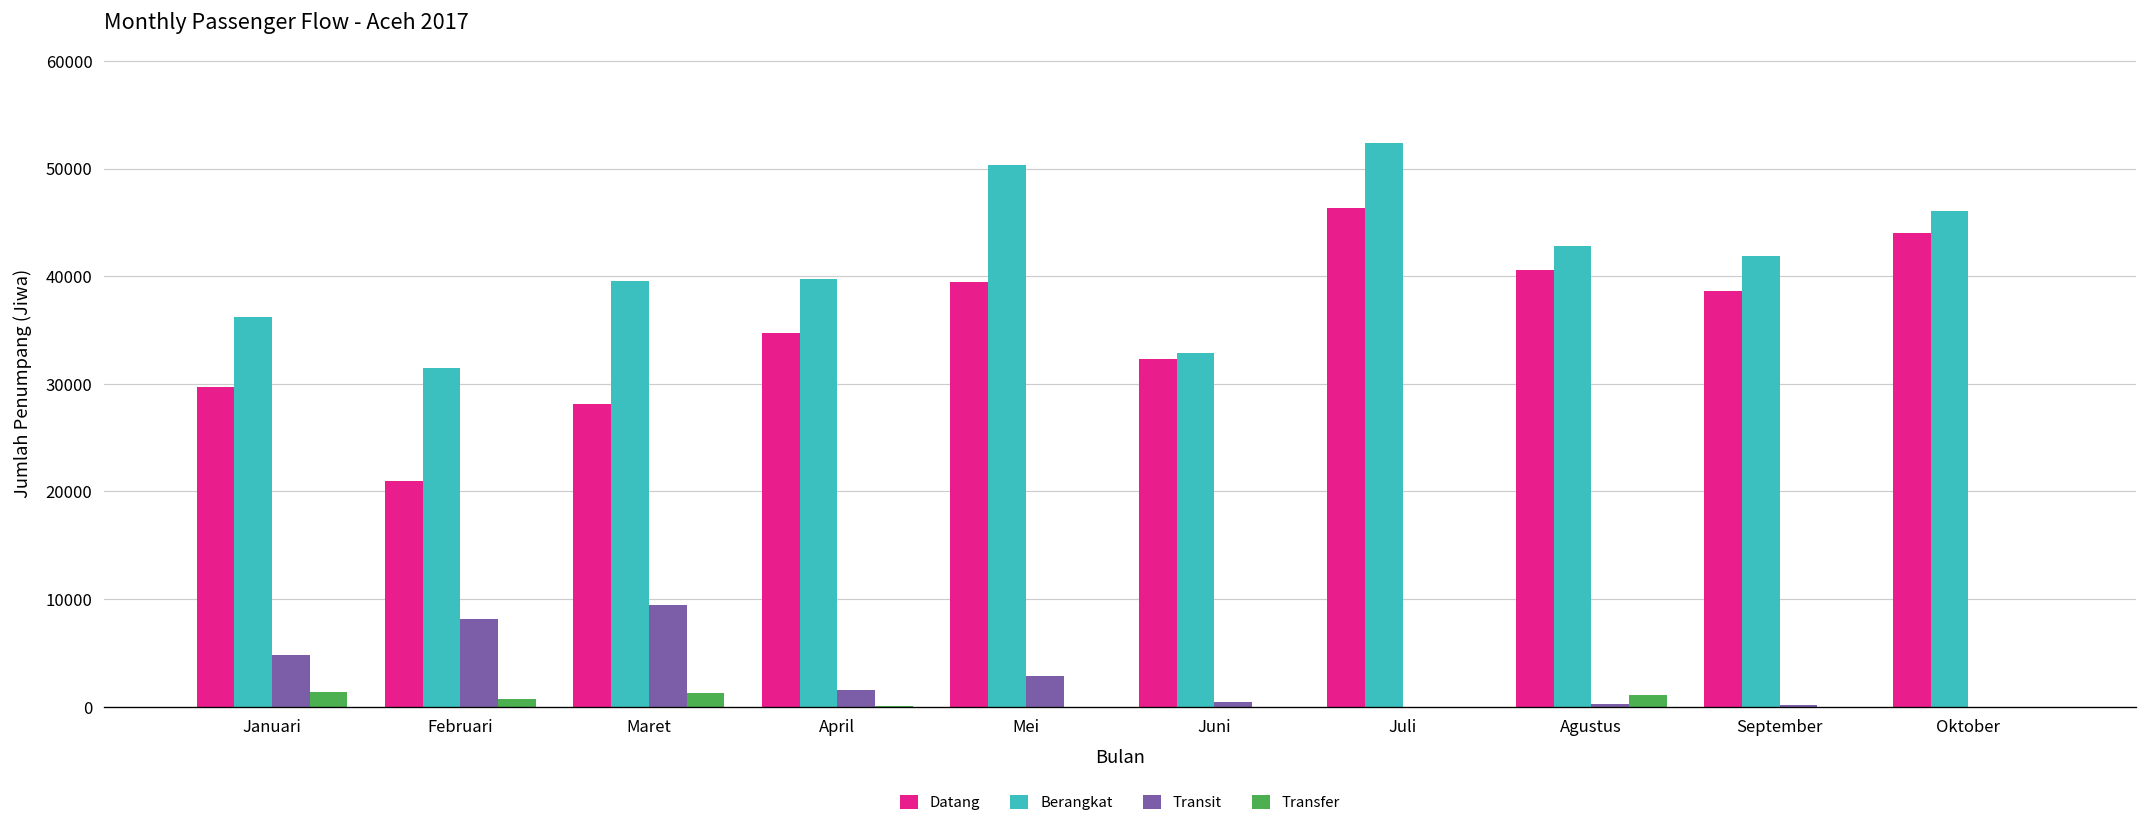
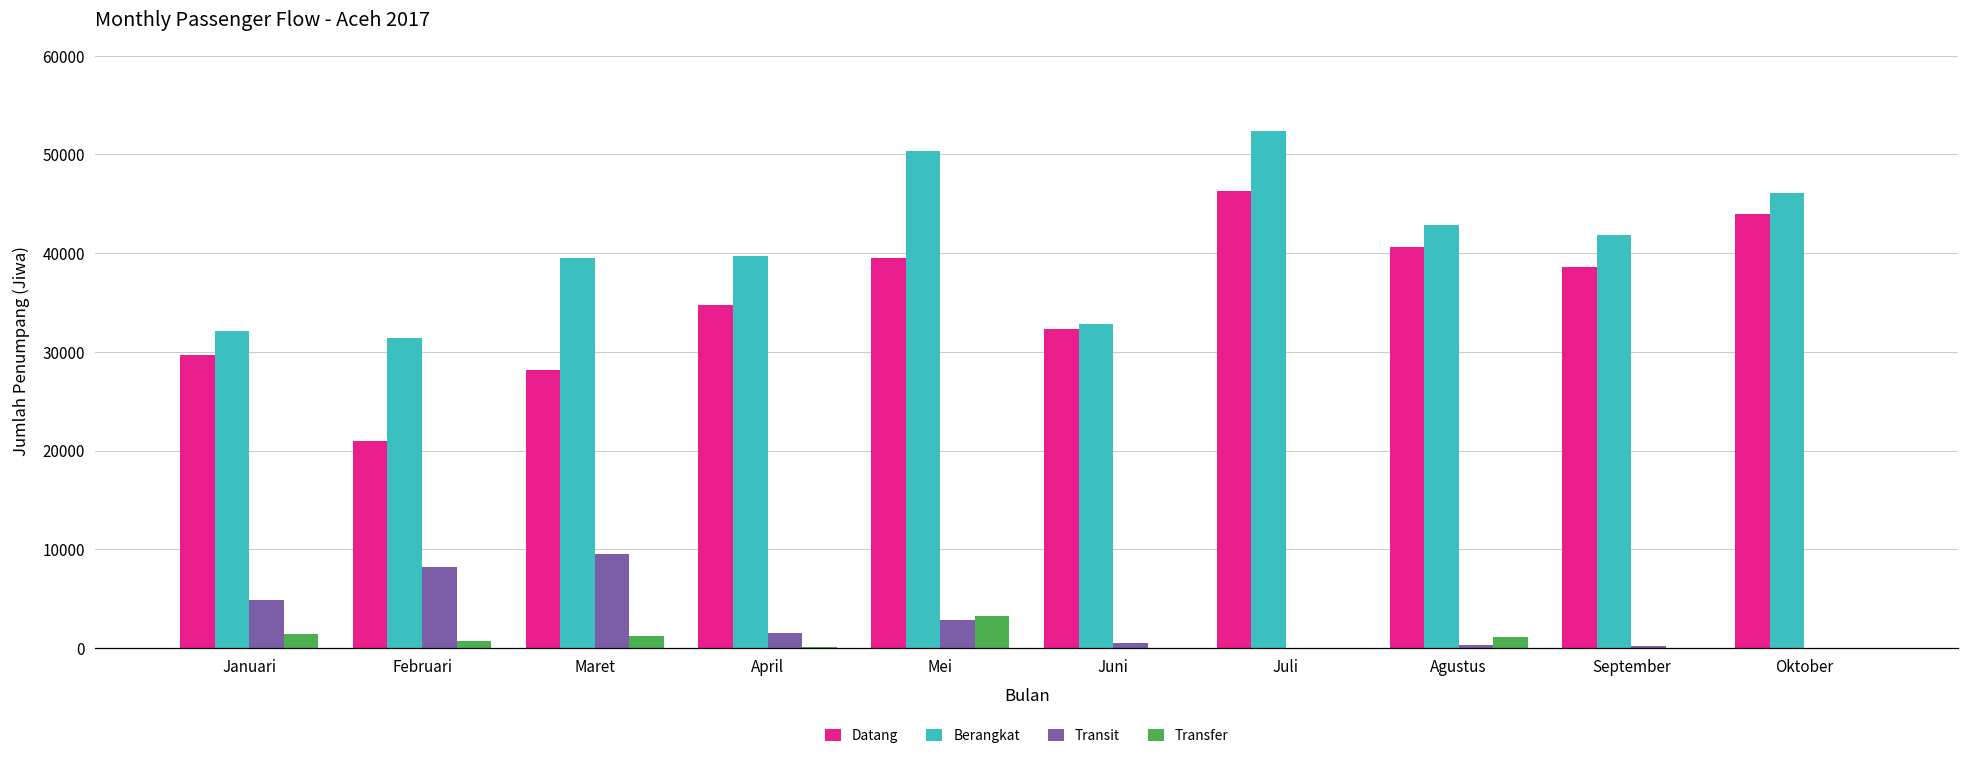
Berangkat, Januari: 36000 -> 32000
Transfer, Mei: 0 -> 3000
